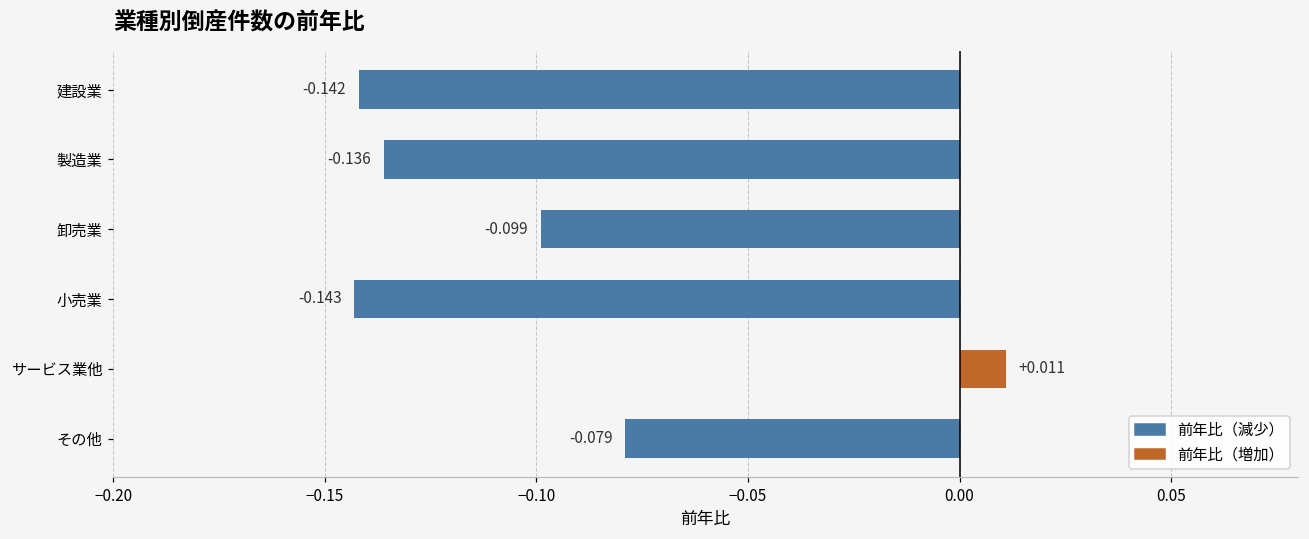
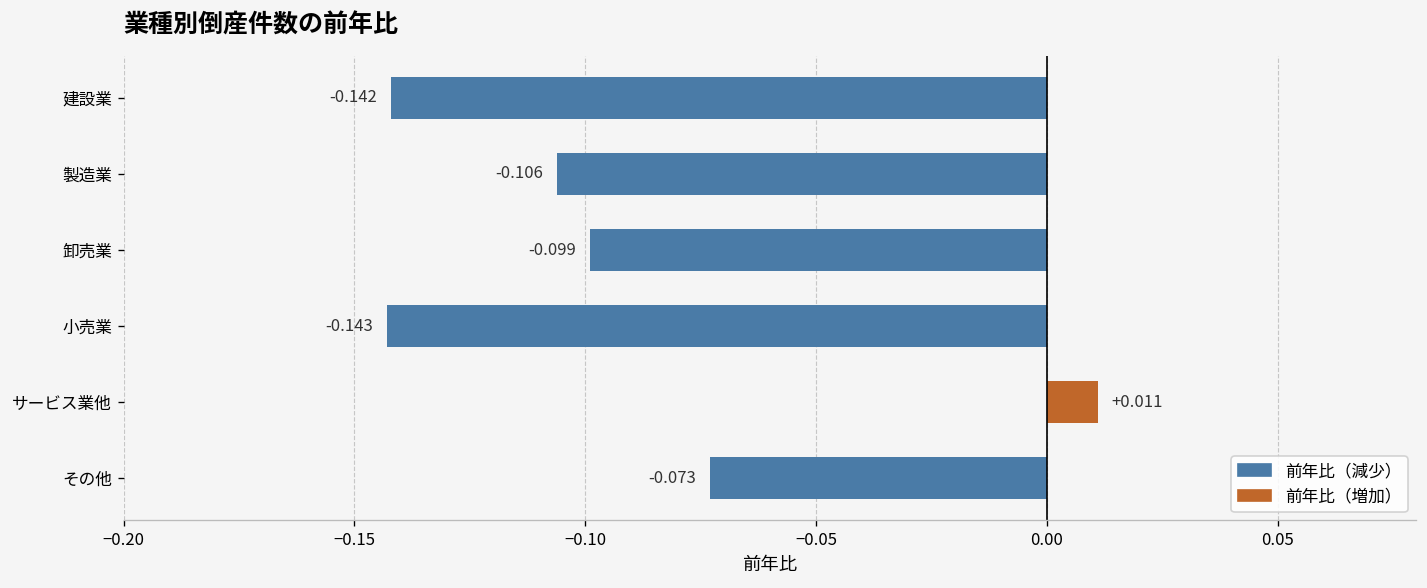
製造業: -0.136 -> -0.106
その他: -0.079 -> -0.073
